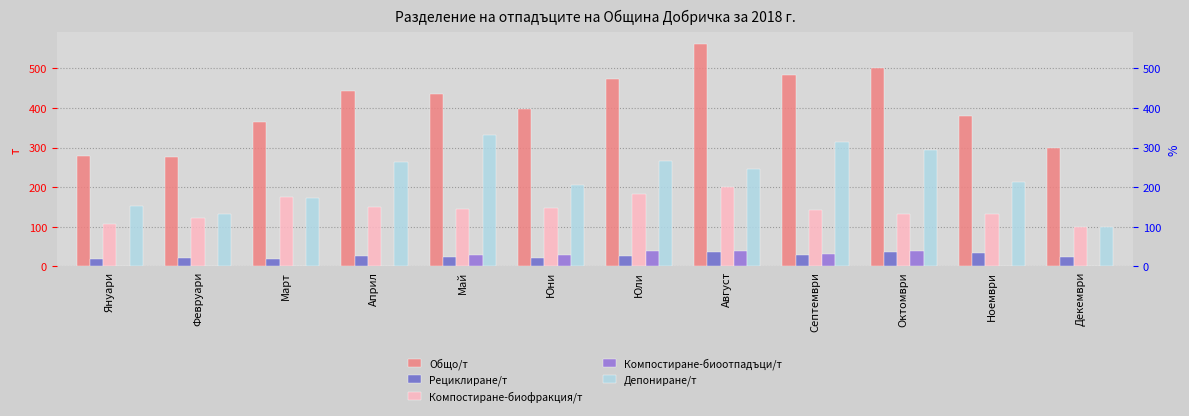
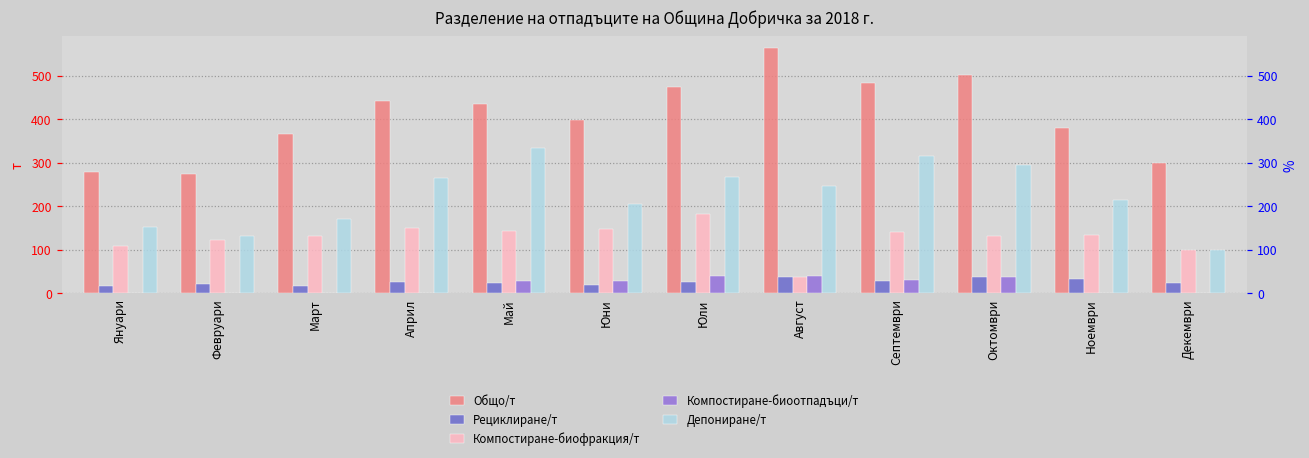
Компостиране-биофракция/т, Март: 180 -> 130
Компостиране-биофракция/т, Август: 200 -> 40
